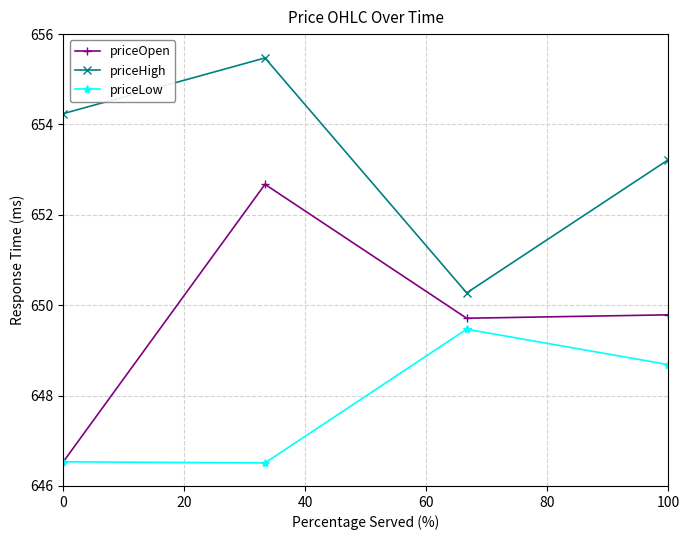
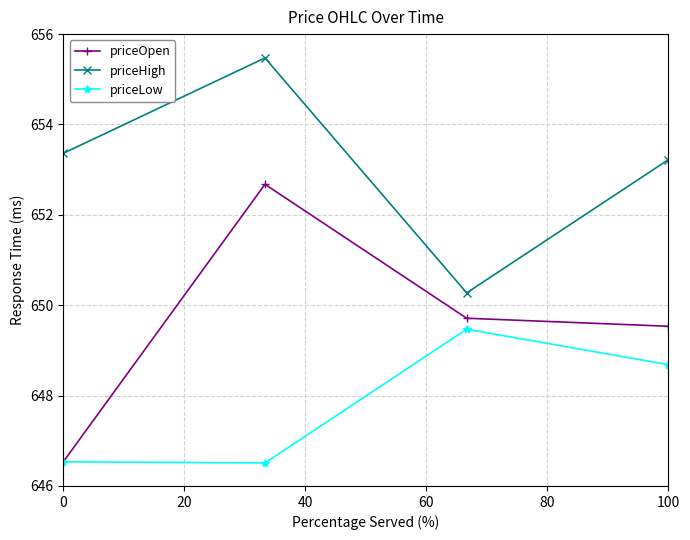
priceHigh, 0: 654.2 -> 653.4
priceOpen, 100: 649.8 -> 649.5
